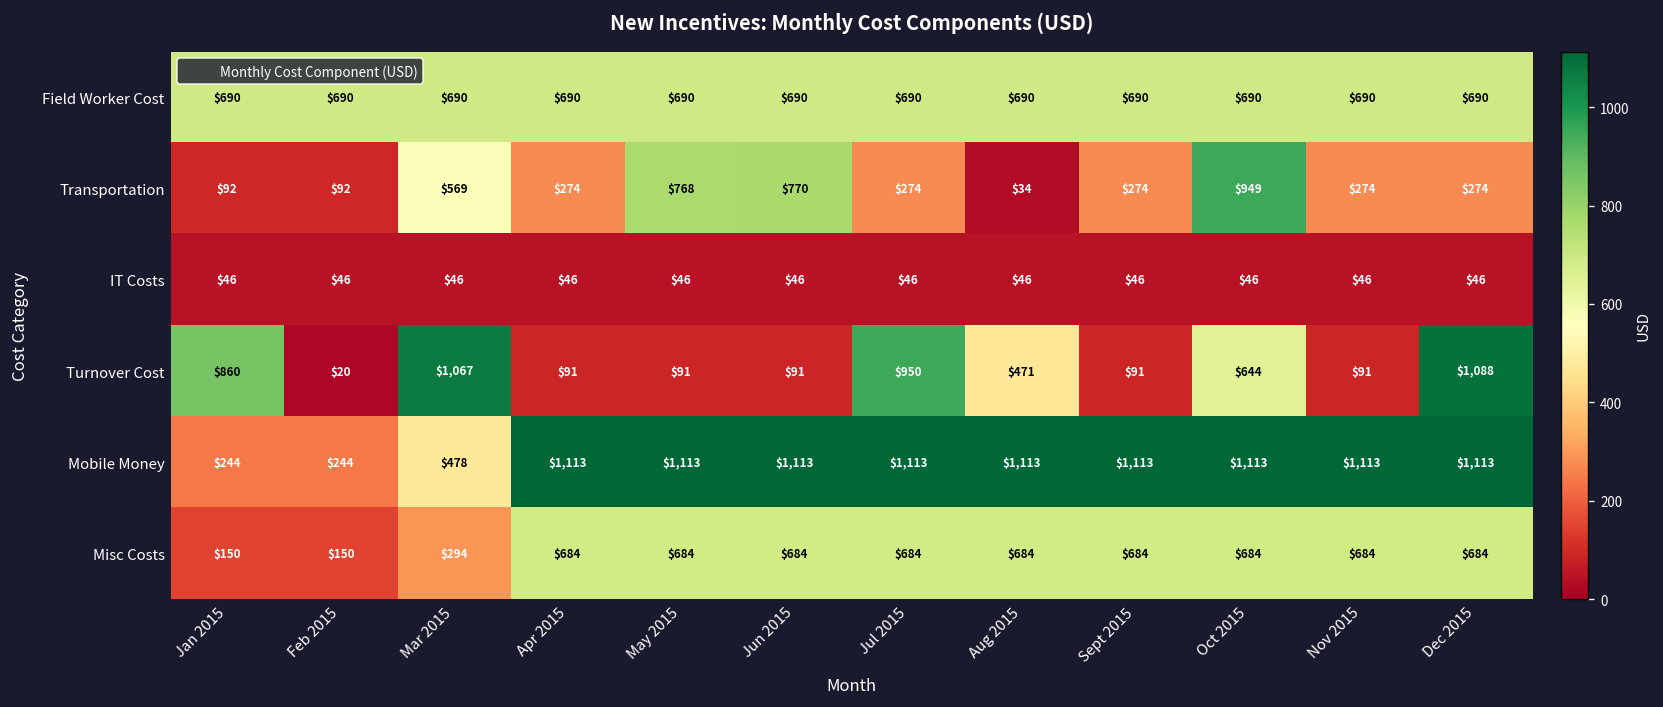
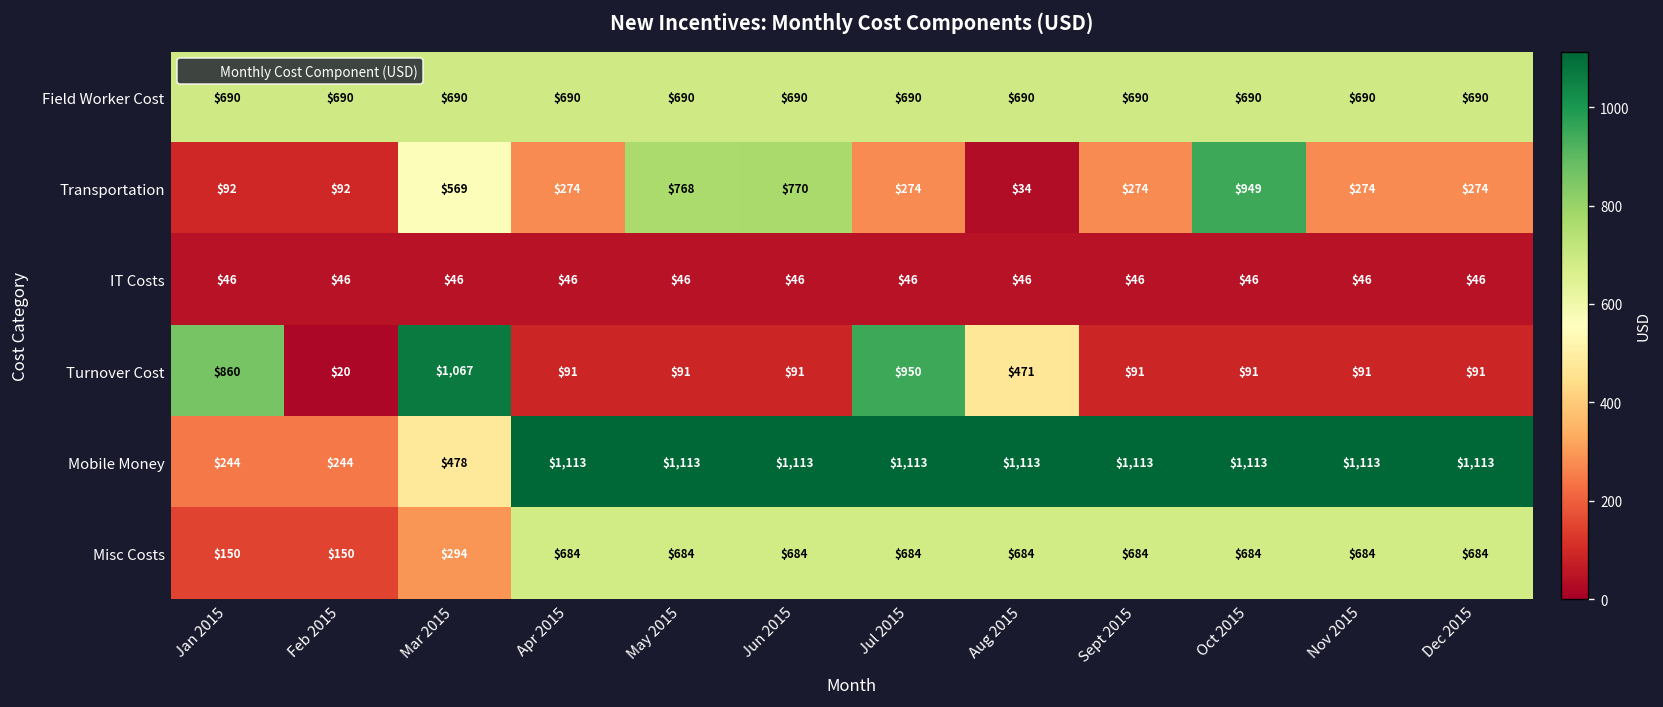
Turnover Cost, Oct 2015: $644 -> $91
Turnover Cost, Dec 2015: $1,088 -> $91
